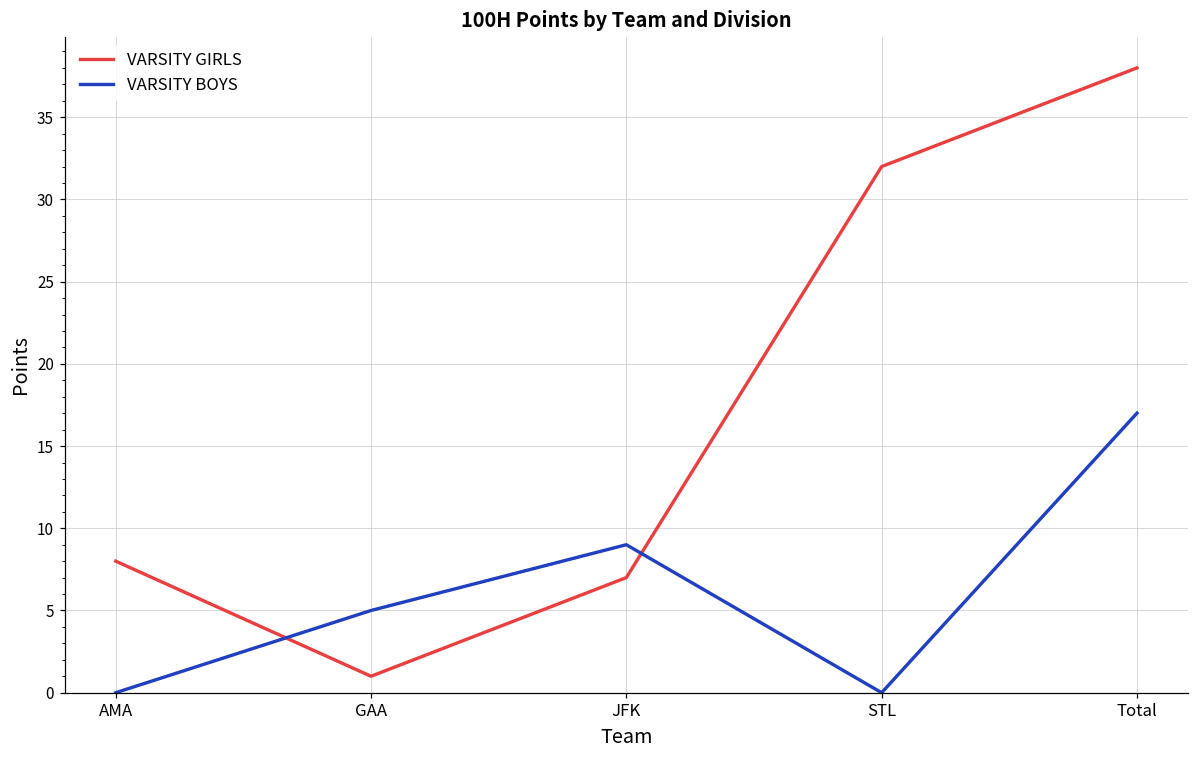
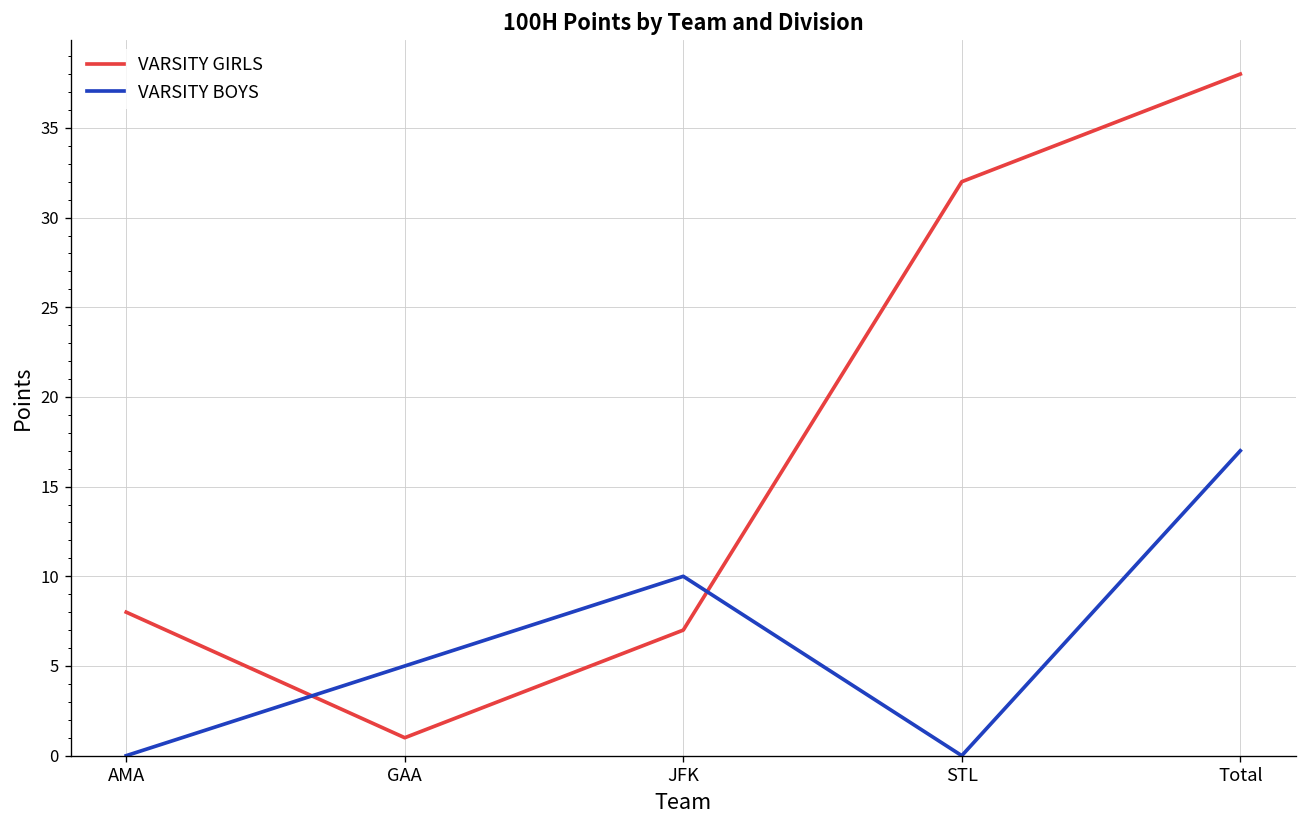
VARSITY BOYS, JFK: 9 -> 10
